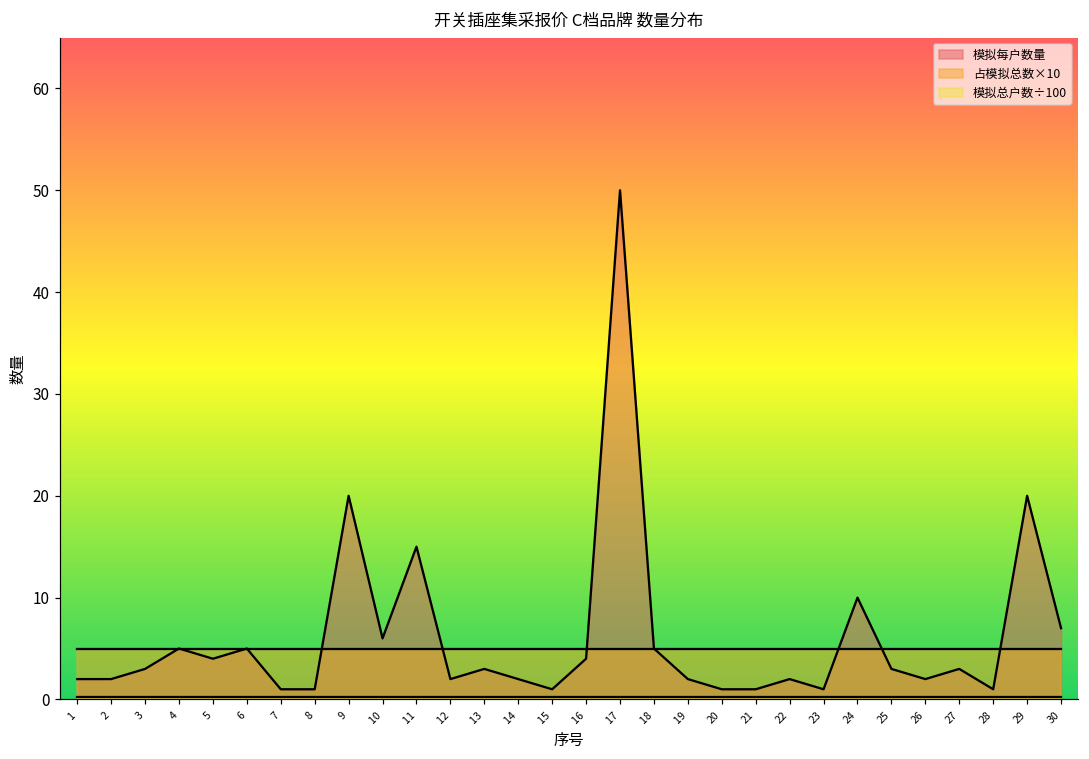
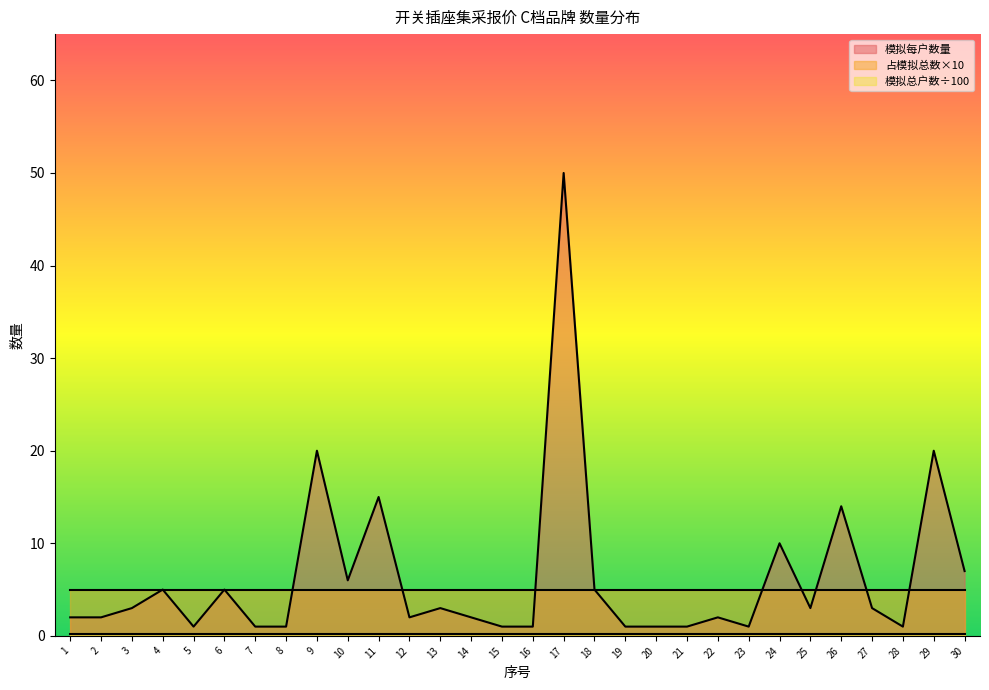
模拟每户数量, 5: 4 -> 1
模拟每户数量, 16: 4 -> 1
模拟每户数量, 19: 2 -> 1
模拟每户数量, 26: 2 -> 14
